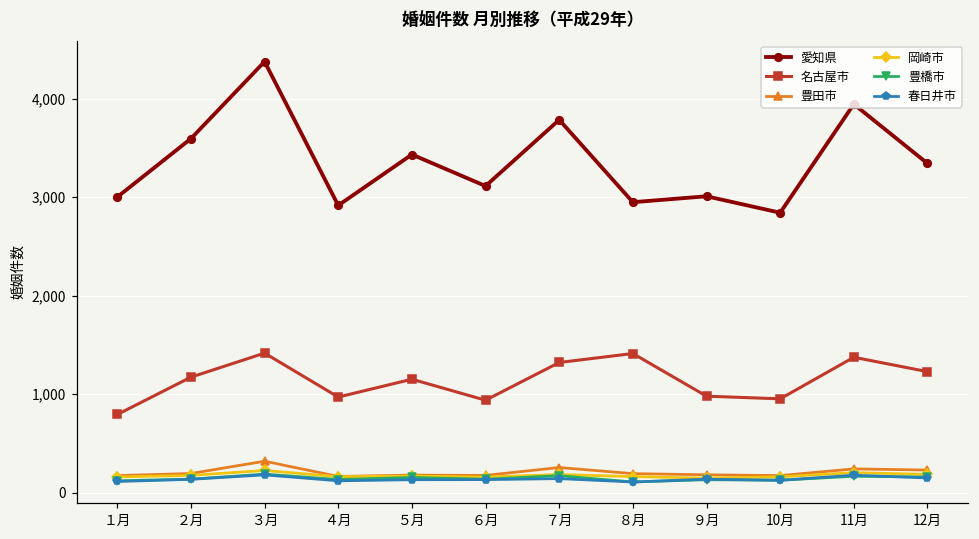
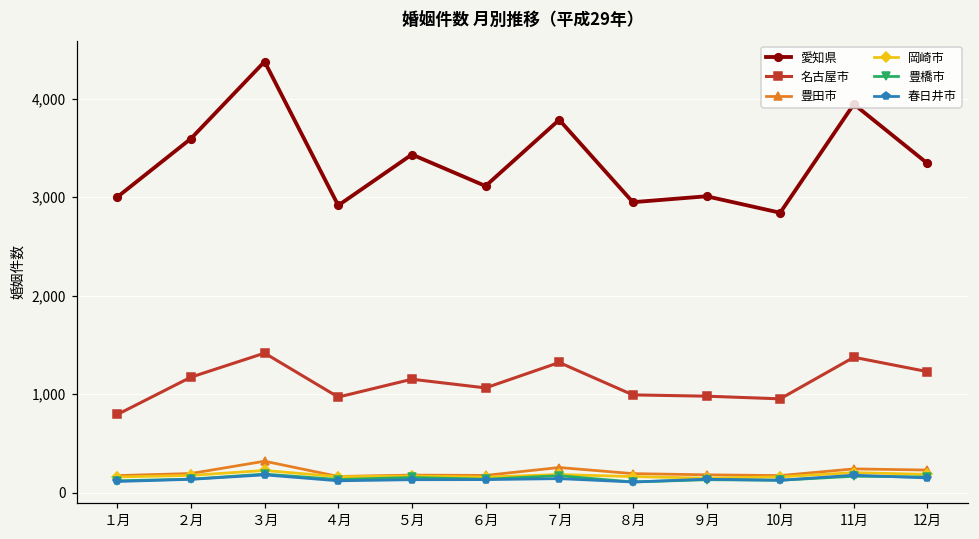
名古屋市, ６月: 900 -> 1,100
名古屋市, ８月: 1,400 -> 1,000
